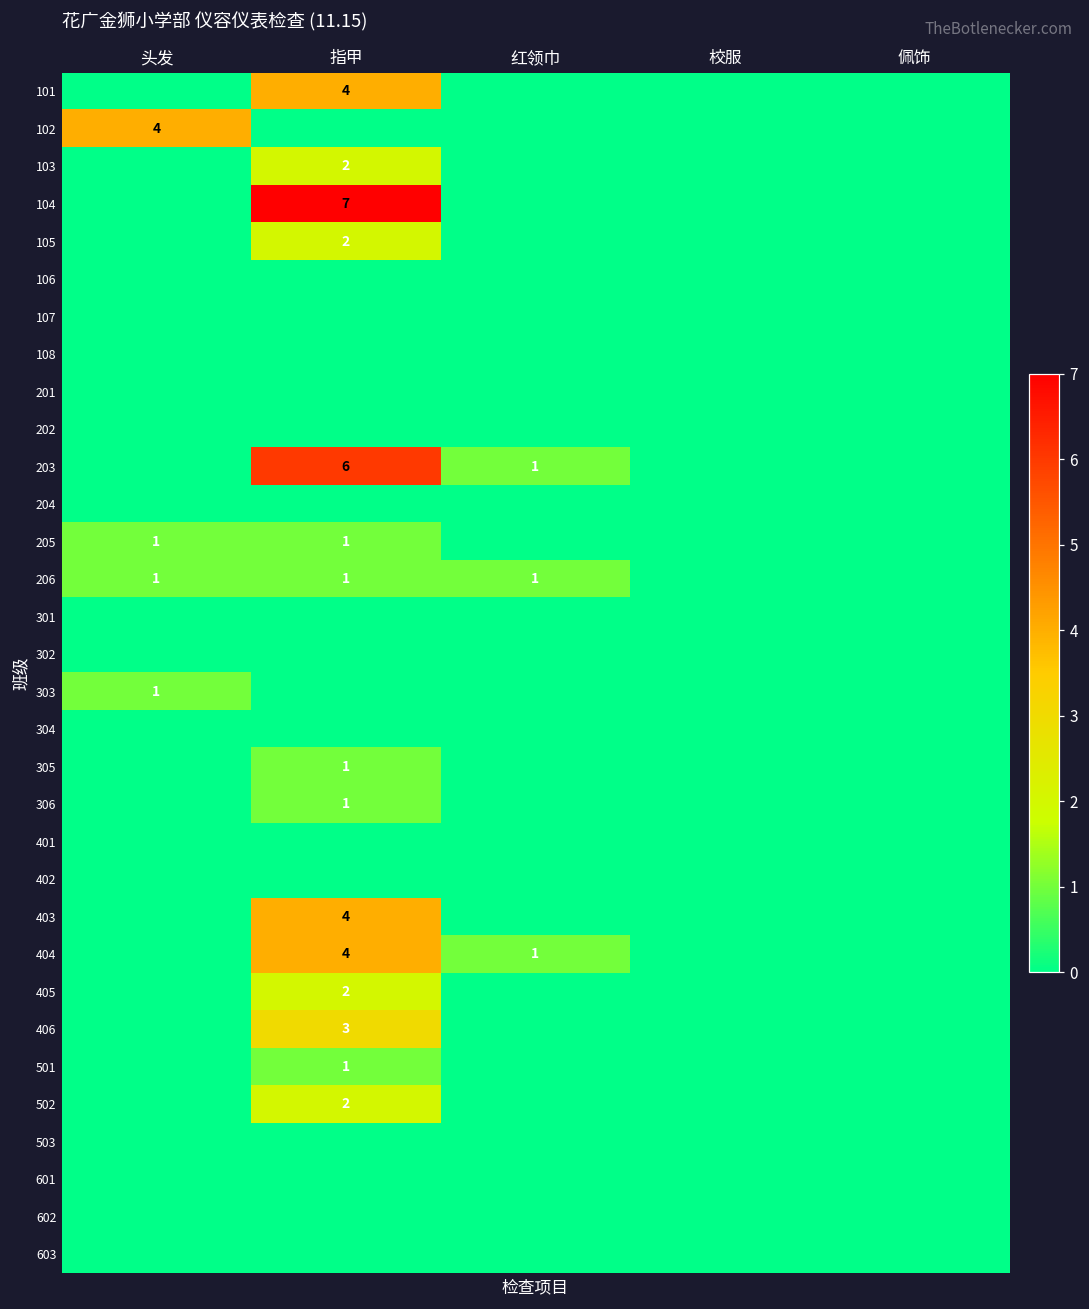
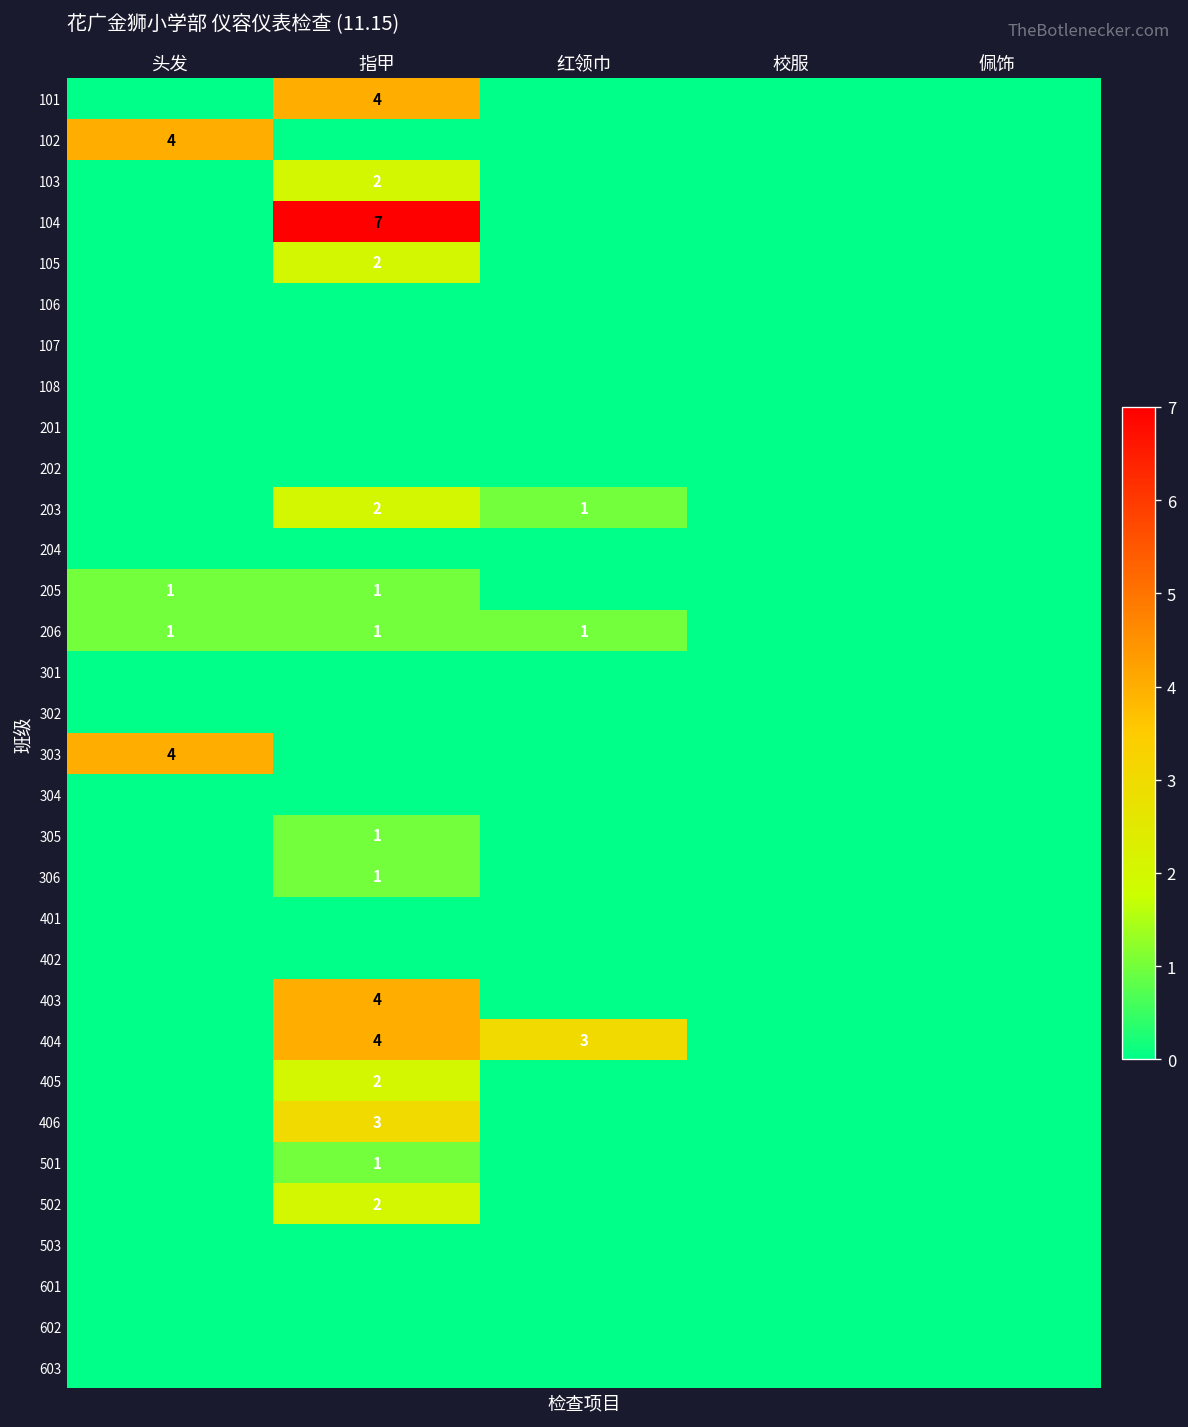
203, 指甲: 6 -> 2
303, 头发: 1 -> 4
404, 红领巾: 1 -> 3
